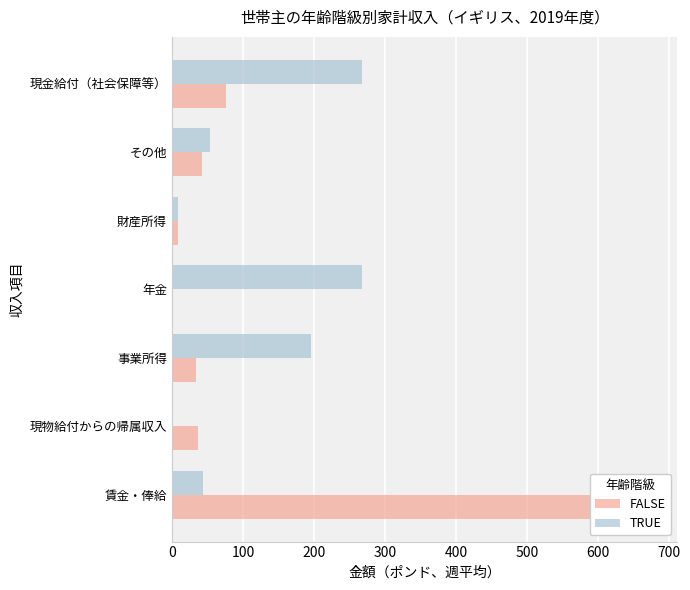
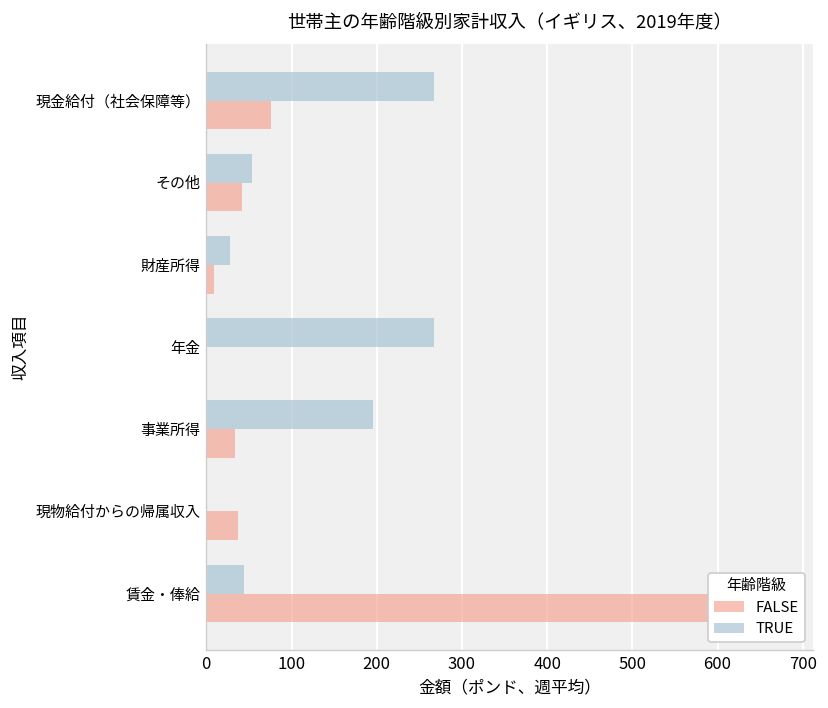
TRUE, 財産所得: 10 -> 30
